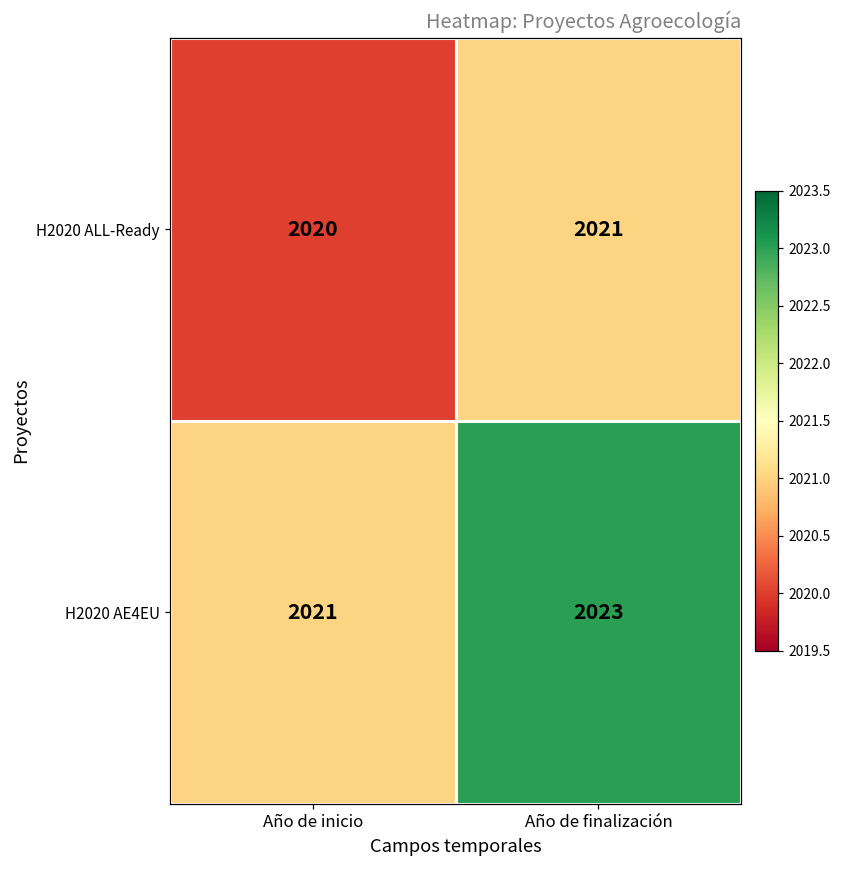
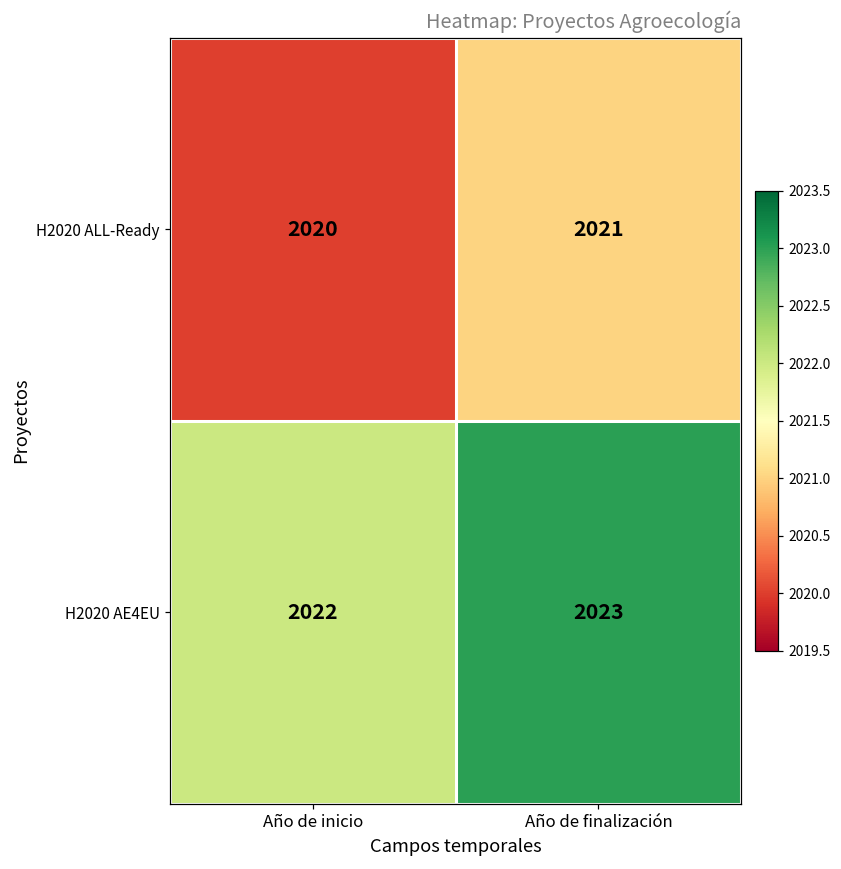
H2020 AE4EU, Año de inicio: 2021 -> 2022
